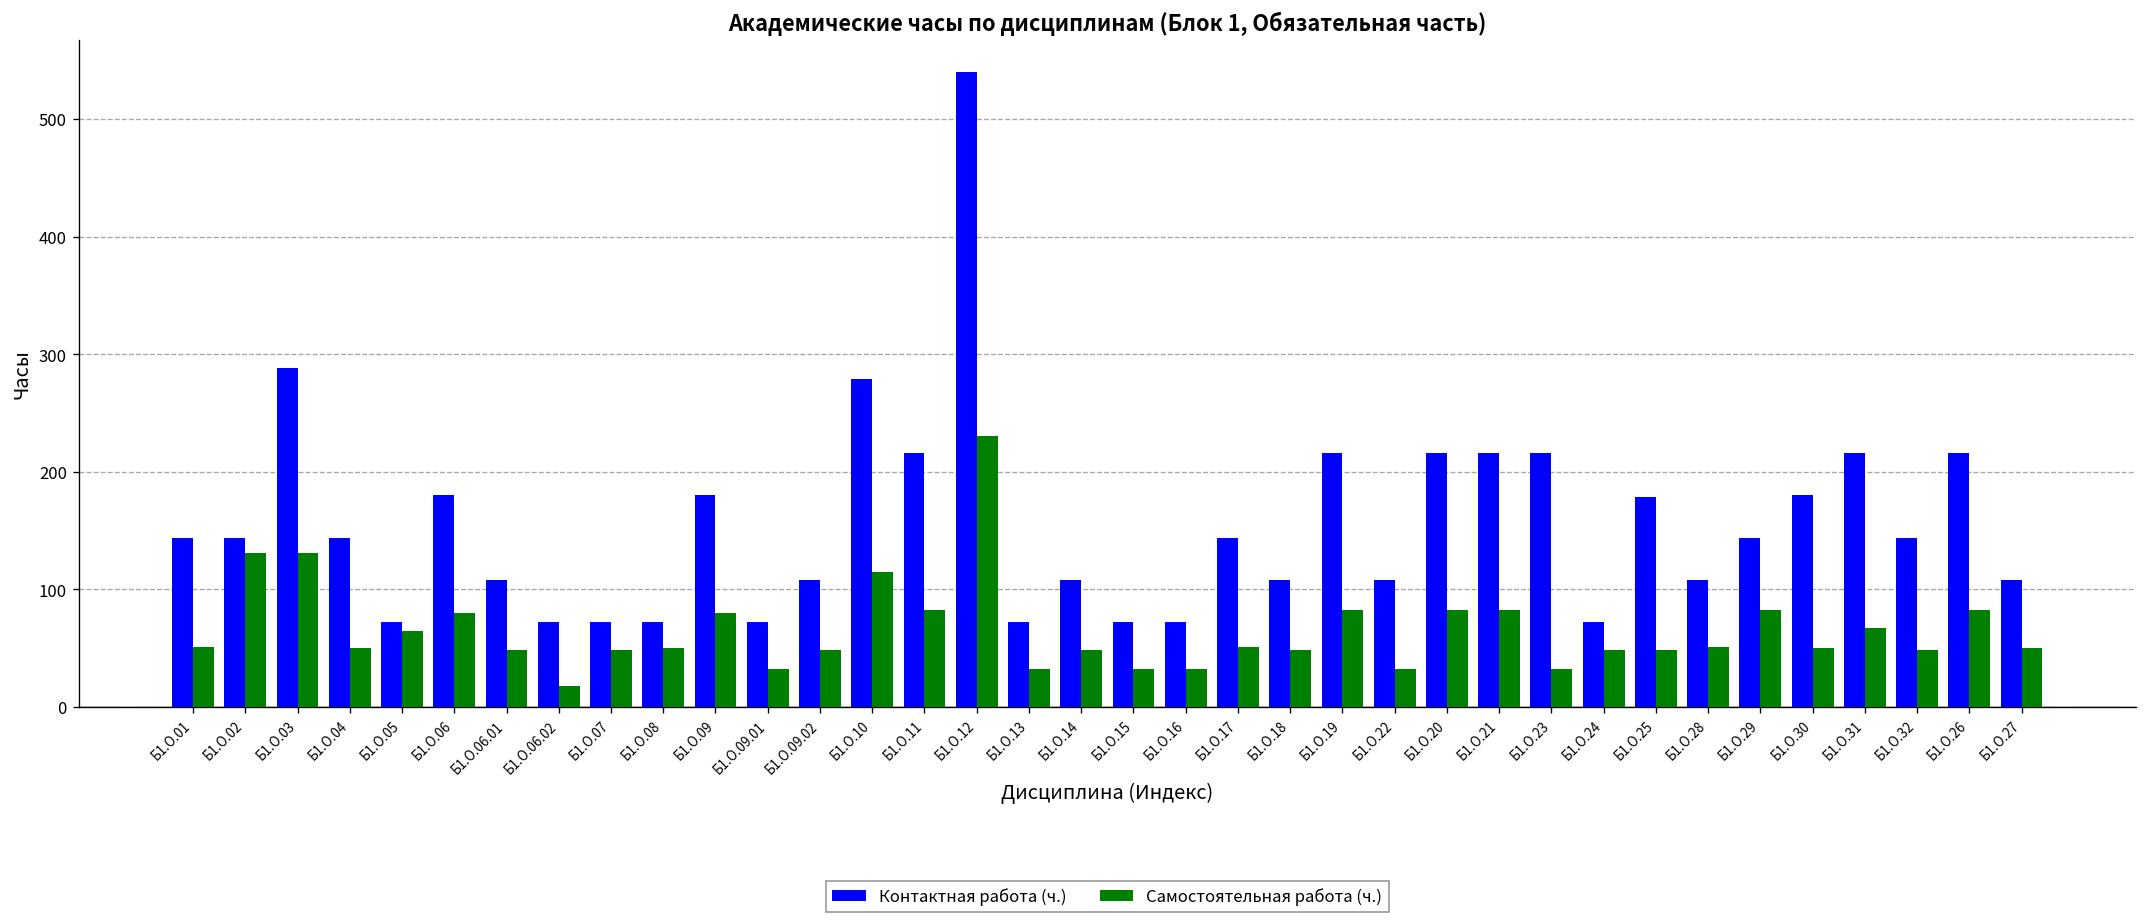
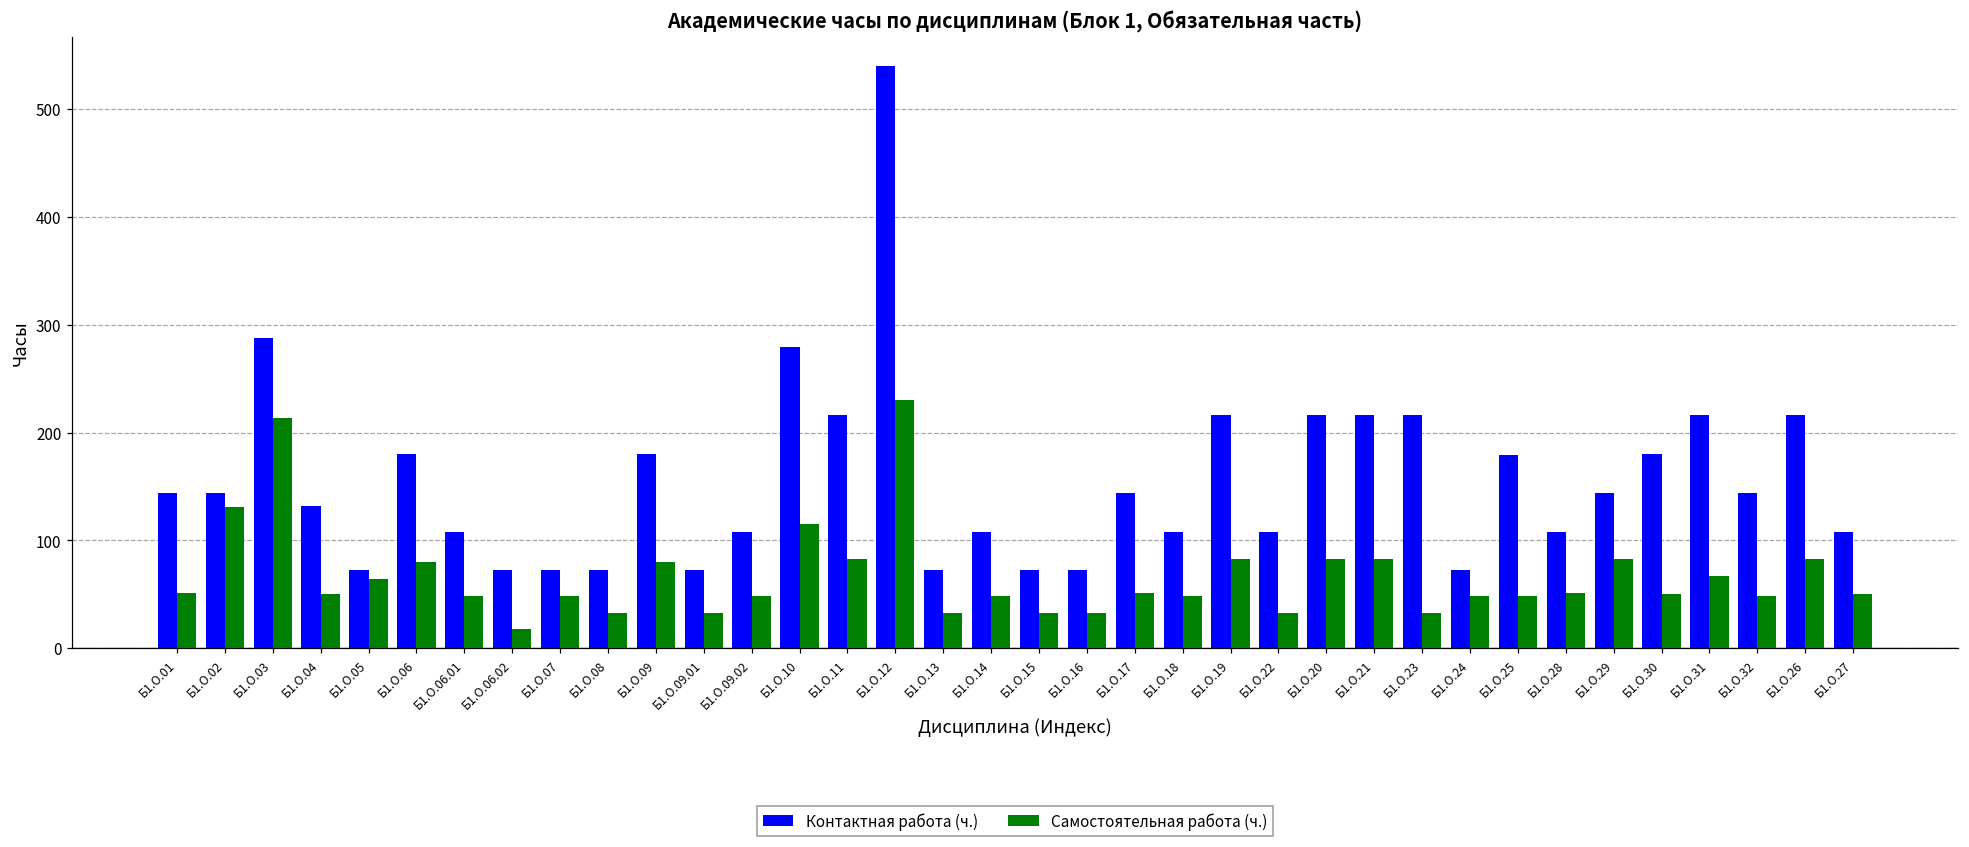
Самостоятельная работа (ч.), Б1.О.03: 130 -> 210
Контактная работа (ч.), Б1.О.04: 140 -> 130
Самостоятельная работа (ч.), Б1.О.08: 50 -> 30
